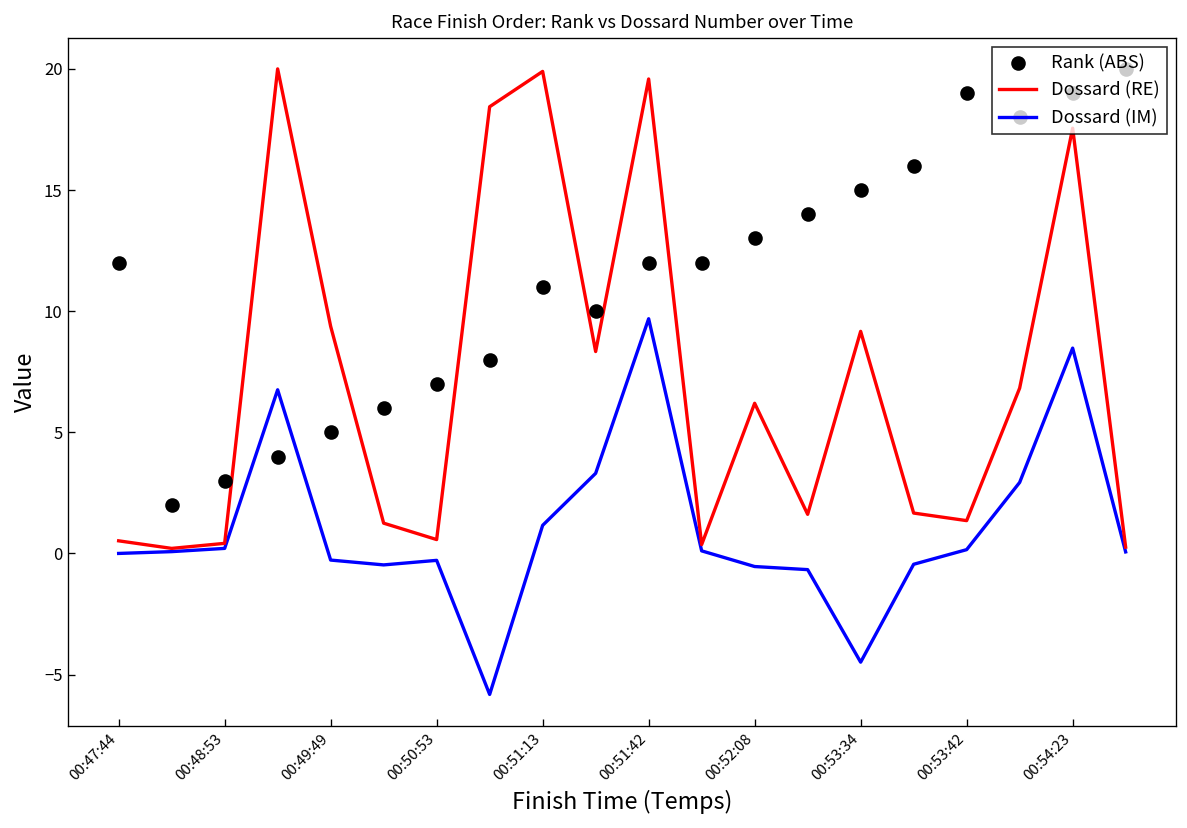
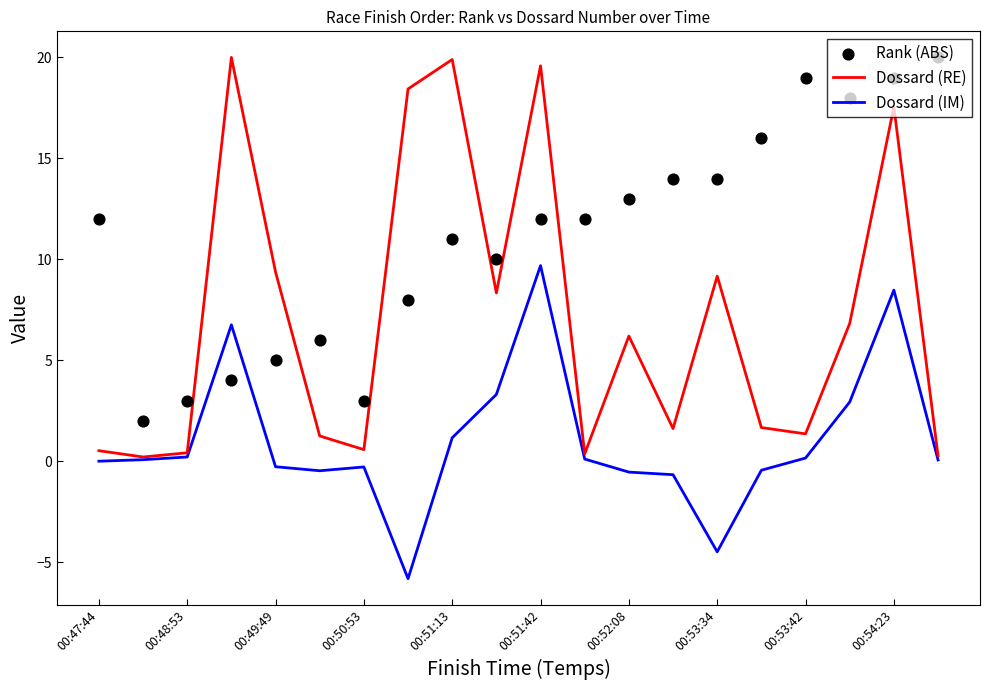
Rank (ABS), 00:50:53: 7 -> 3
Rank (ABS), 00:53:34: 15 -> 14
